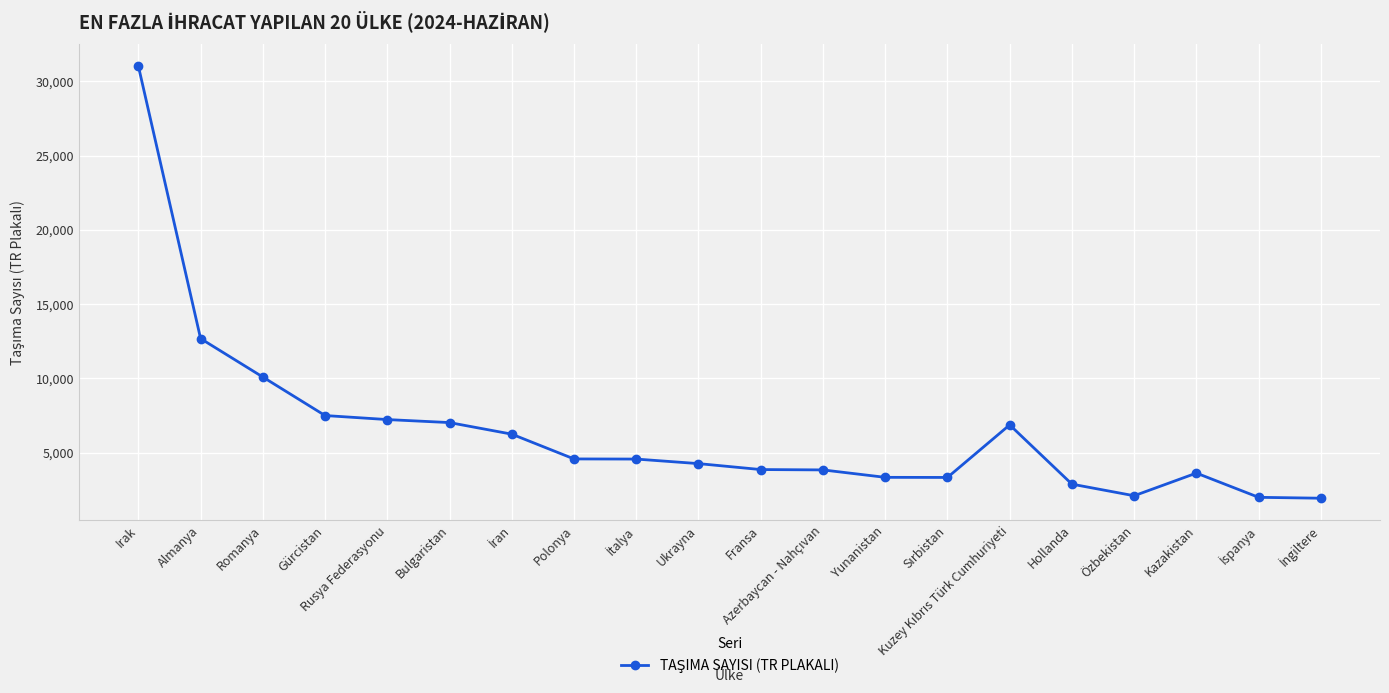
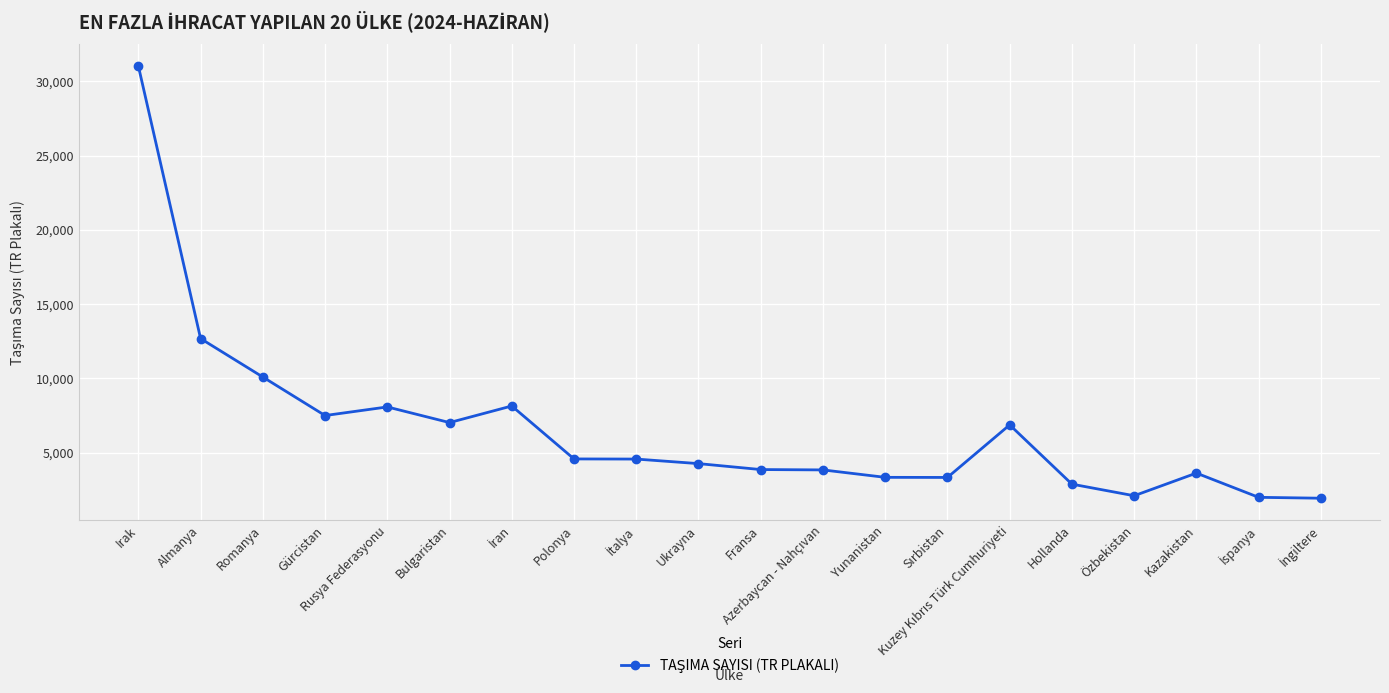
Rusya Federasyonu: 7,200 -> 8,100
İran: 6,300 -> 8,100
